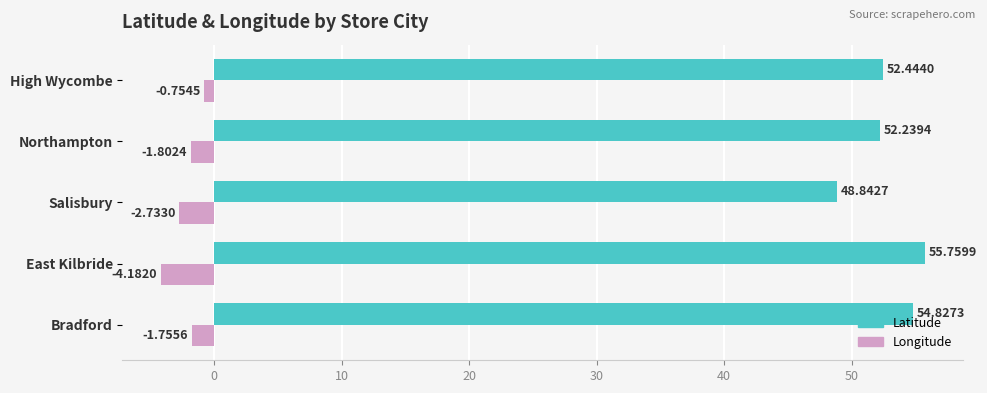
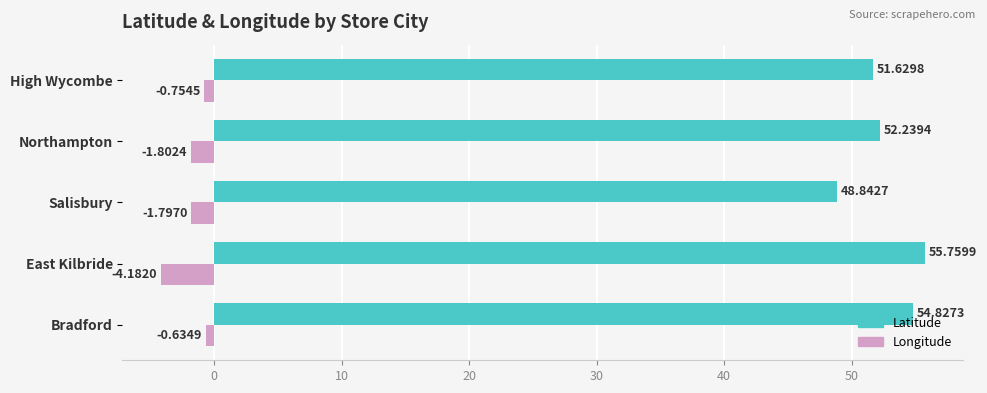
Latitude, High Wycombe: 52.4440 -> 51.6298
Longitude, Salisbury: -2.7330 -> -1.7970
Longitude, Bradford: -1.7556 -> -0.6349
